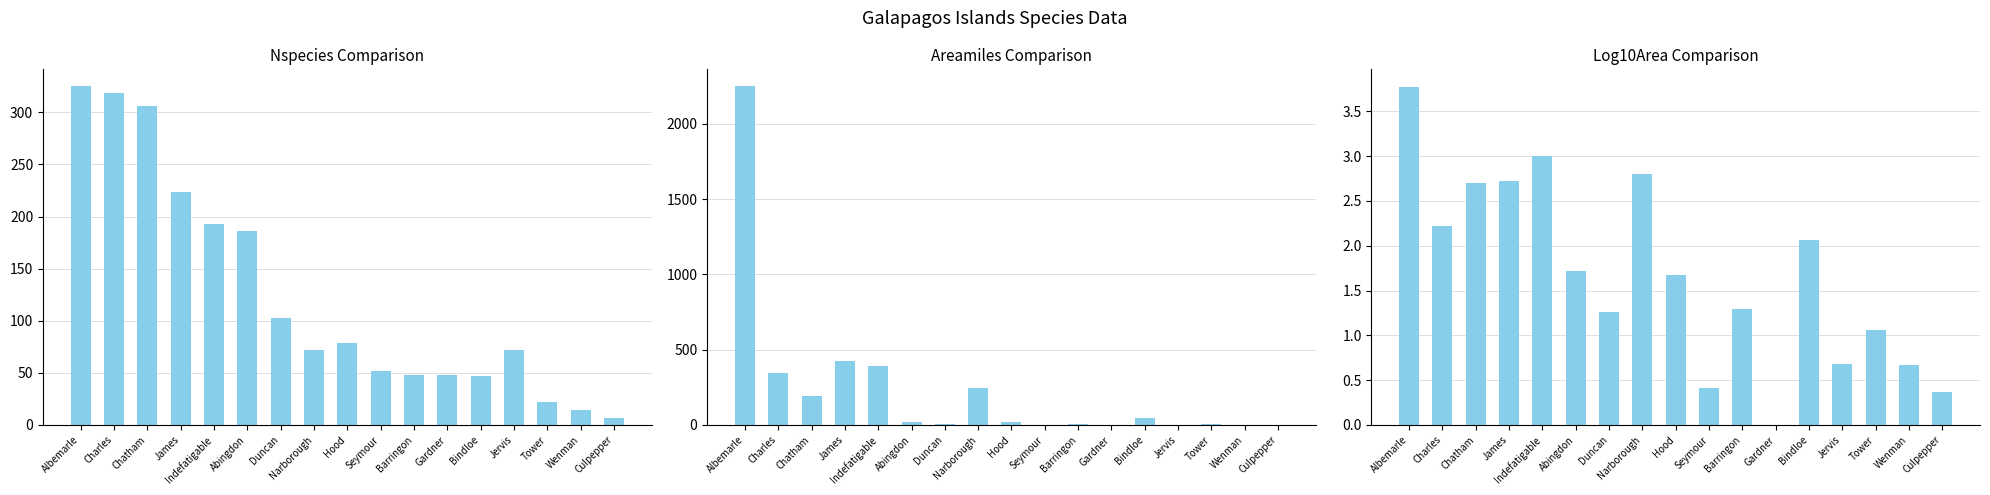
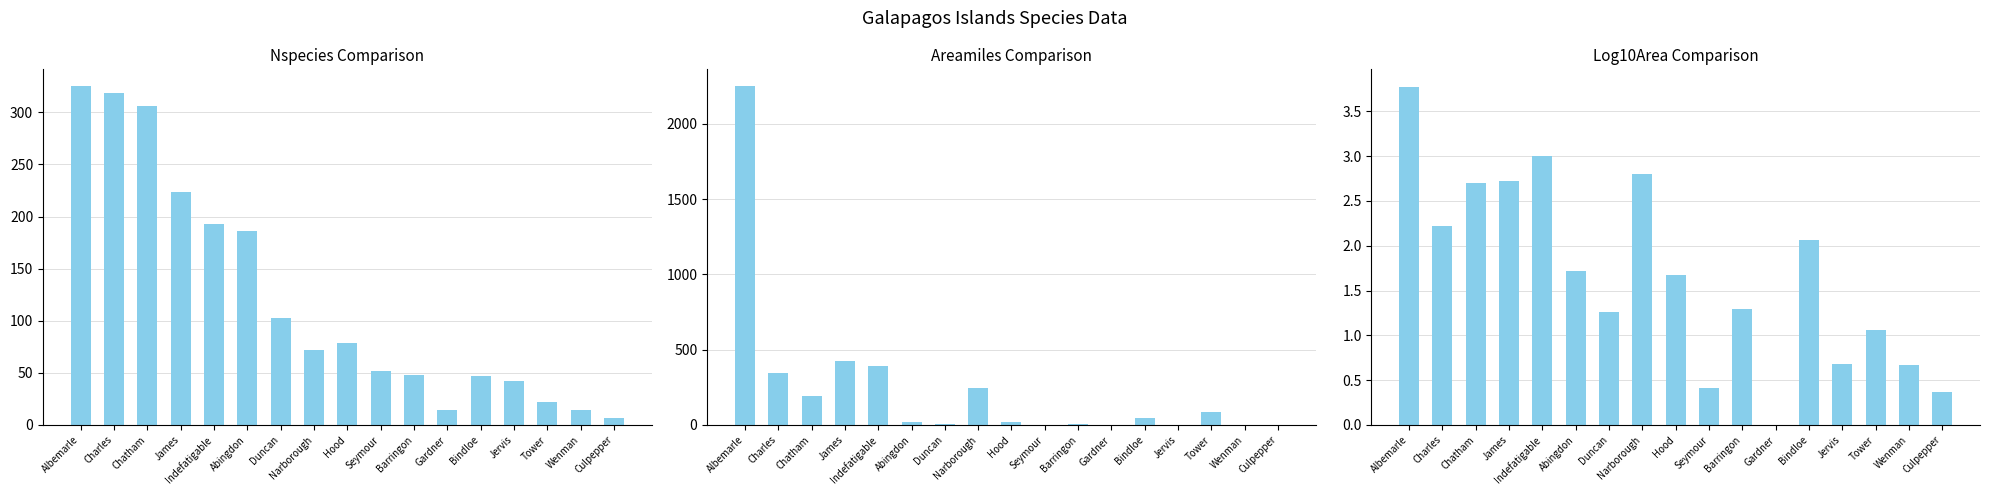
Nspecies Comparison, Gardner: 48 -> 14
Nspecies Comparison, Jervis: 72 -> 42
Areamiles Comparison, Tower: 0 -> 80
